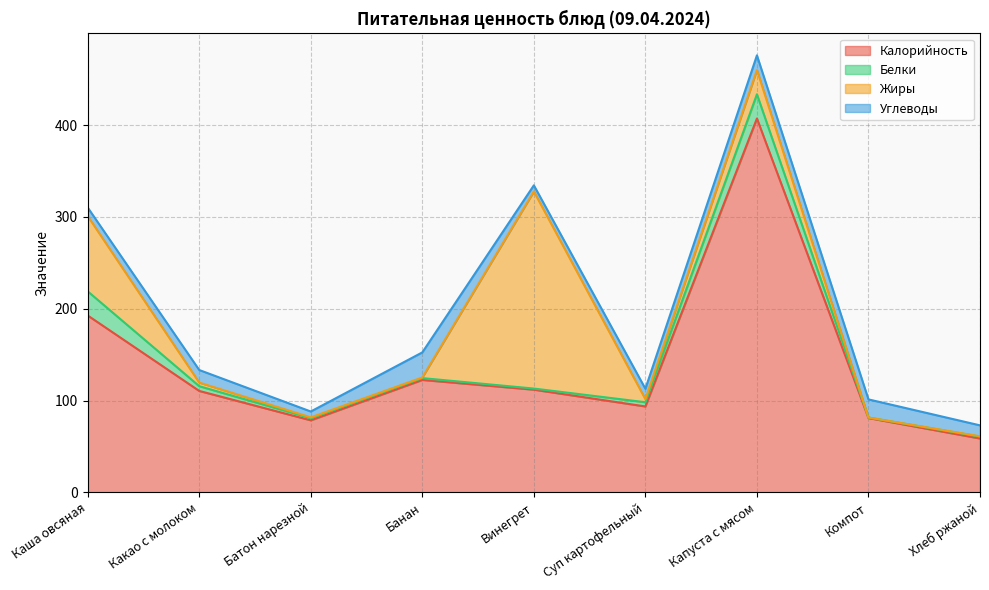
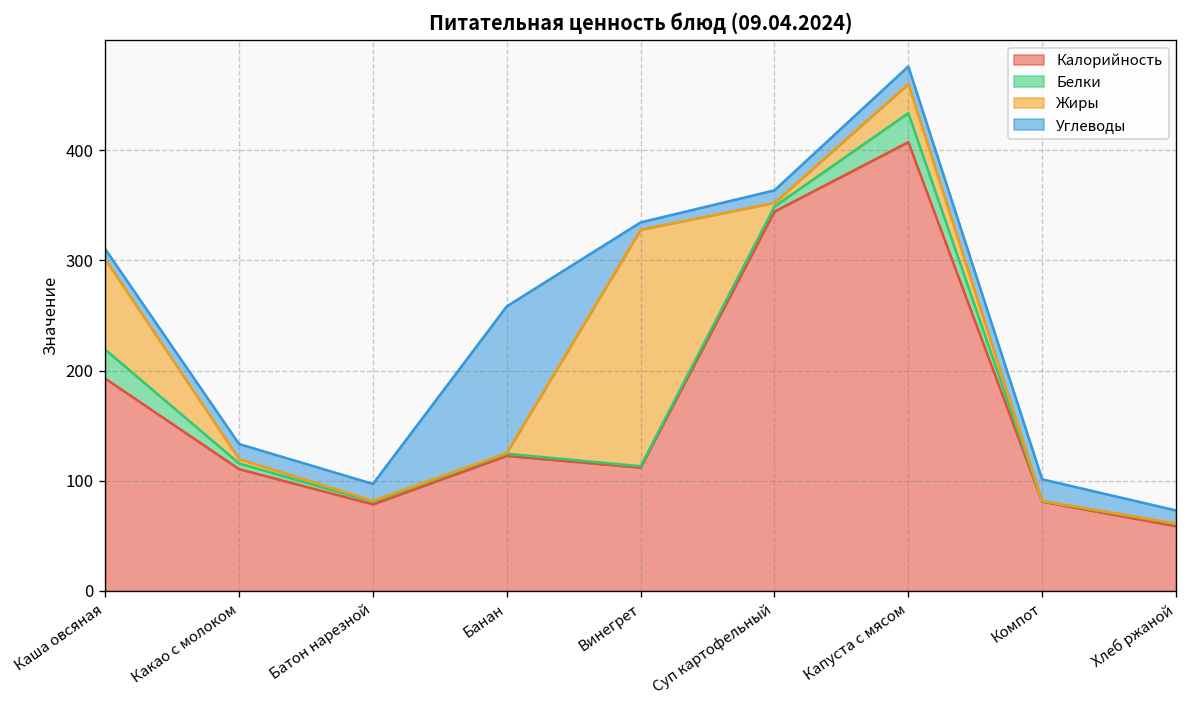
Углеводы, Батон нарезной: 10 -> 20
Углеводы, Банан: 30 -> 130
Калорийность, Суп картофельный: 90 -> 340
